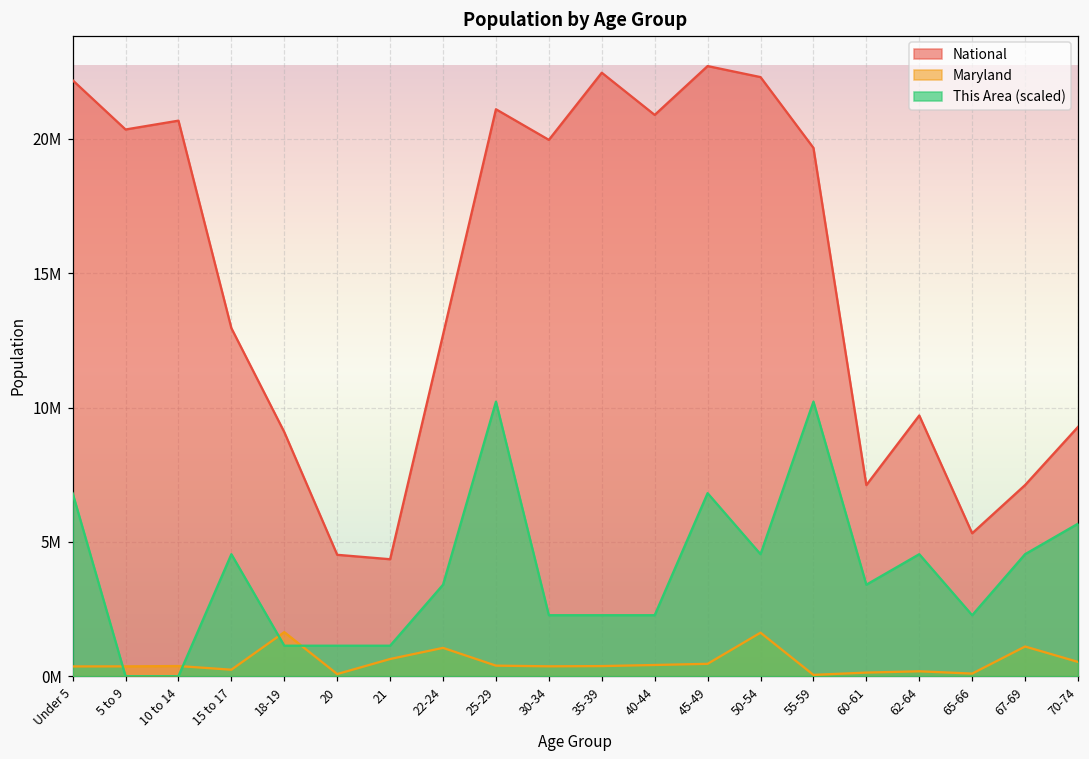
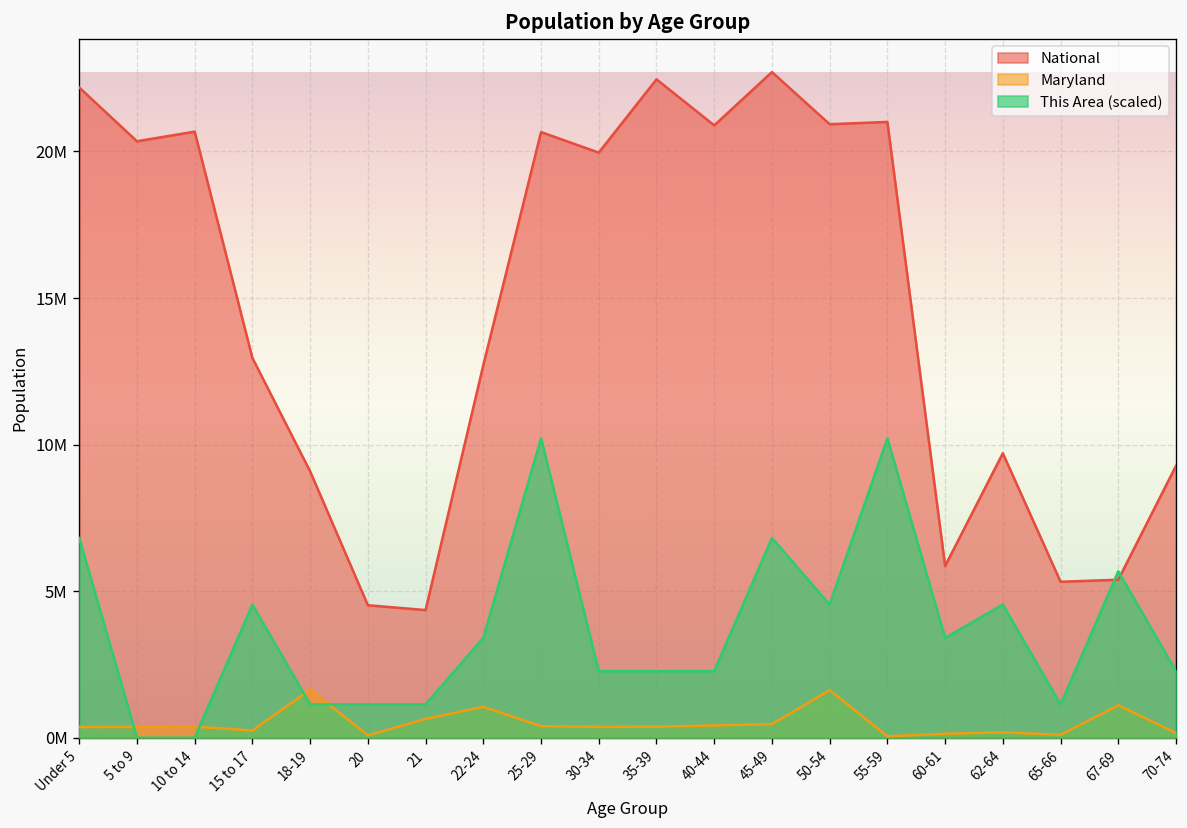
National, 25-29: 21100000 -> 20700000
National, 50-54: 22300000 -> 20900000
National, 55-59: 19700000 -> 21000000
National, 60-61: 7100000 -> 5900000
This Area (scaled), 65-66: 2300000 -> 1100000
National, 67-69: 7100000 -> 5400000
This Area (scaled), 67-69: 4500000 -> 5700000
Maryland, 70-74: 500000 -> 200000
This Area (scaled), 70-74: 5700000 -> 2300000
